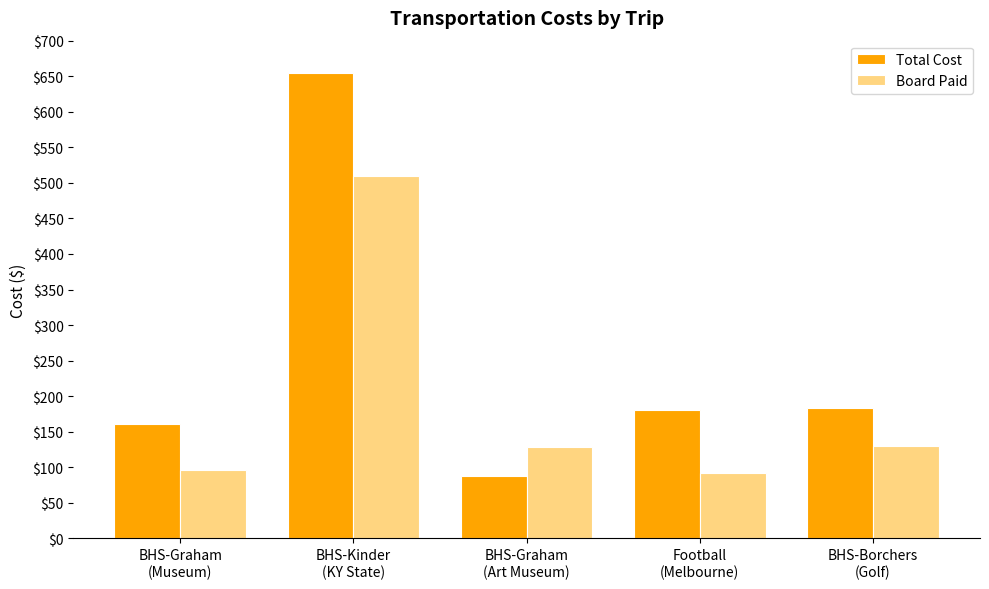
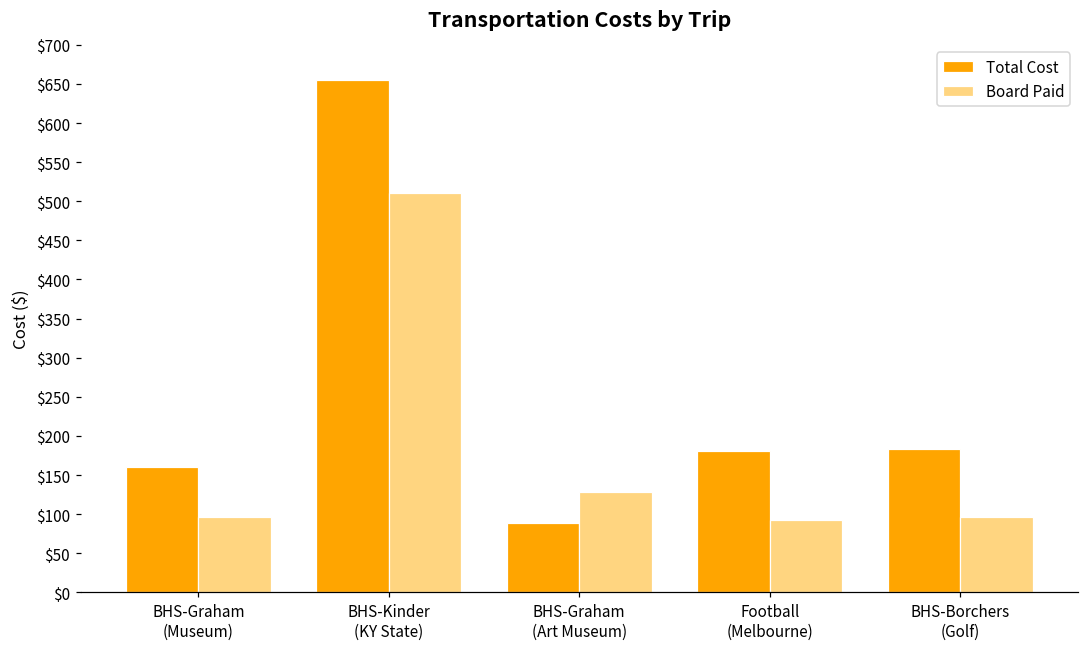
Board Paid, BHS-Borchers (Golf): $130 -> $100
